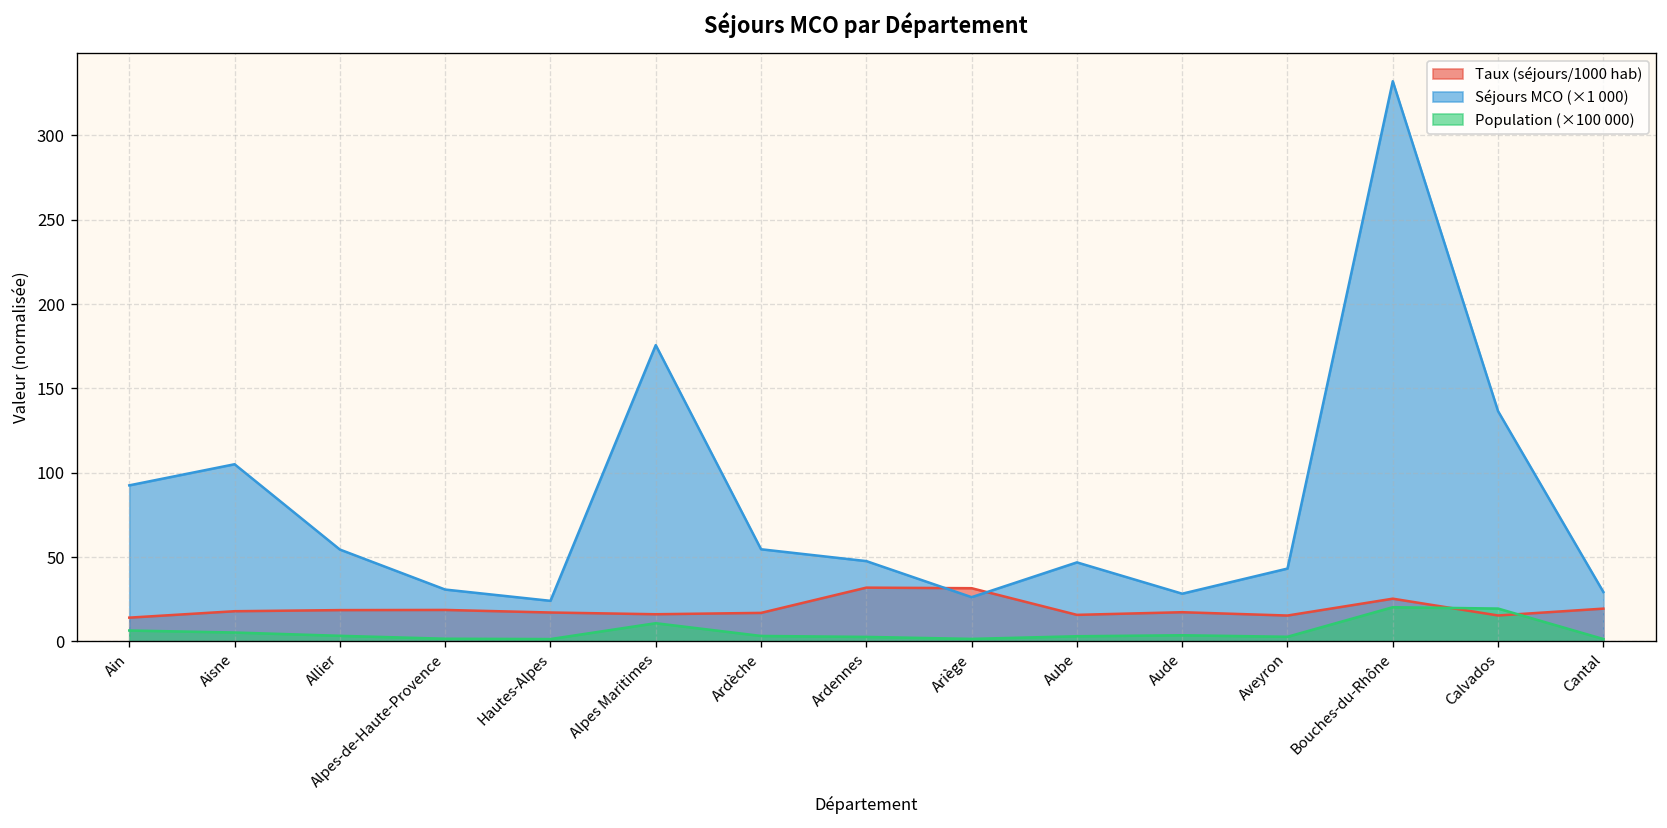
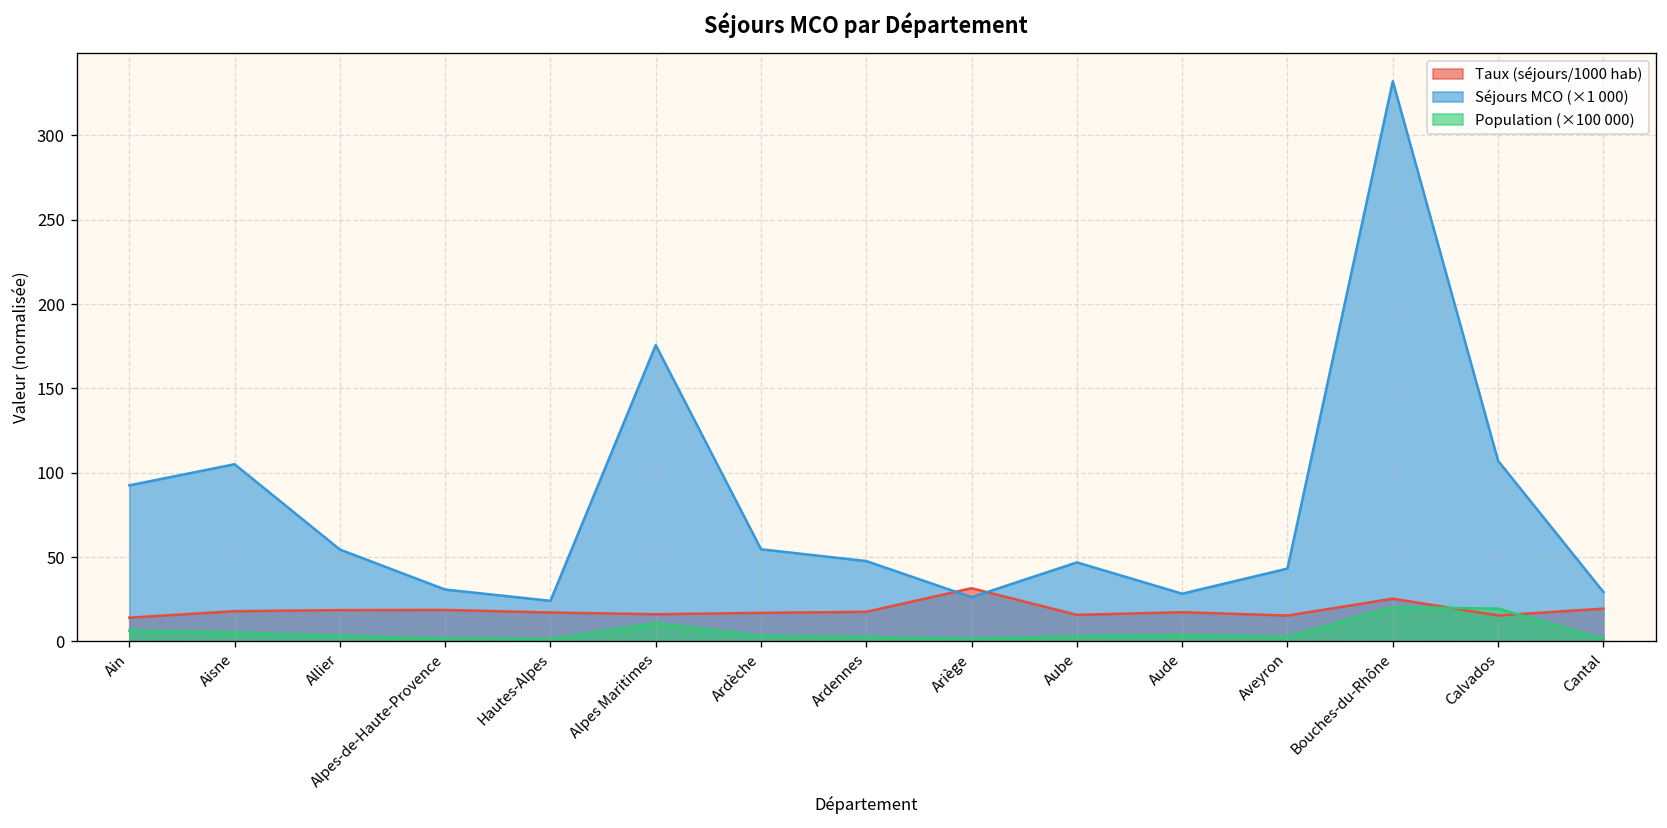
Taux (séjours/1000 hab), Ardennes: 32 -> 18
Séjours MCO (×1 000), Calvados: 136 -> 107
